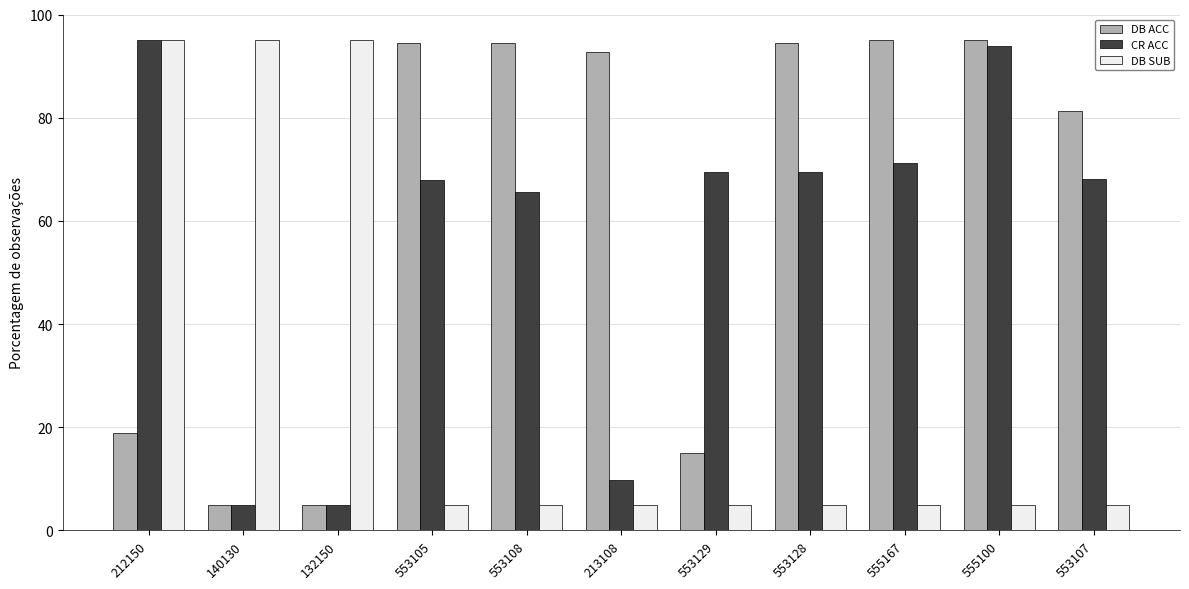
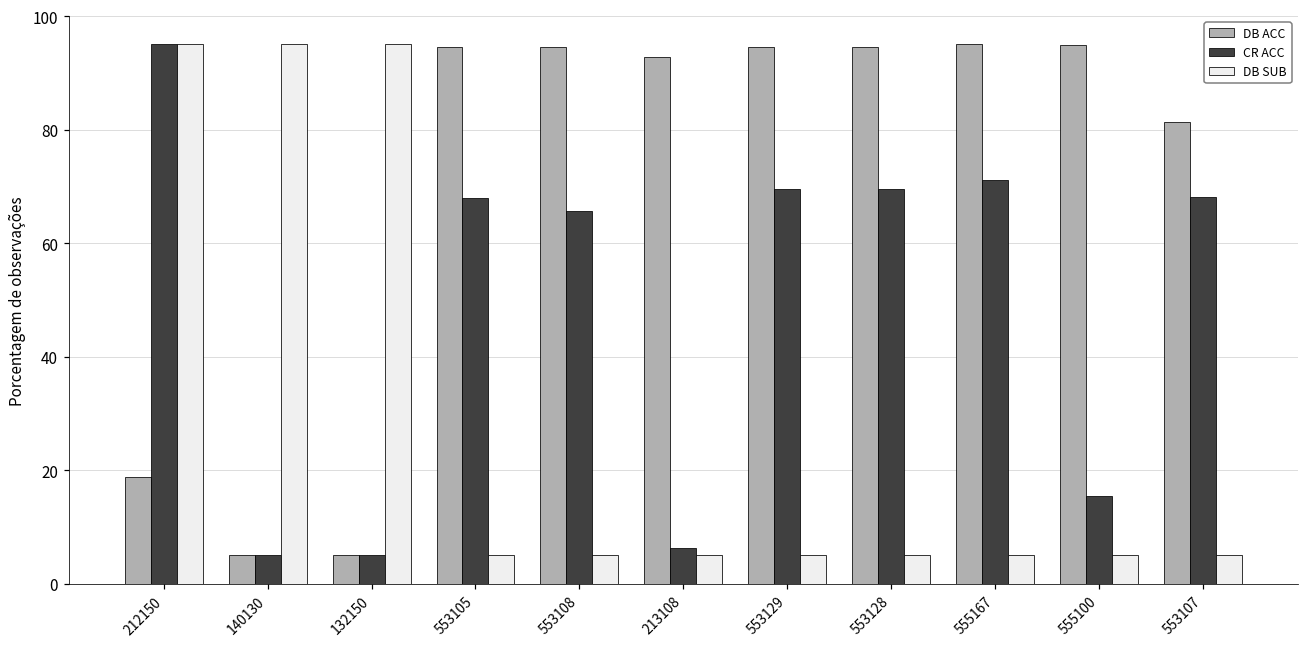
CR ACC, 213108: 10 -> 6
DB ACC, 553129: 15 -> 95
CR ACC, 555100: 94 -> 15
